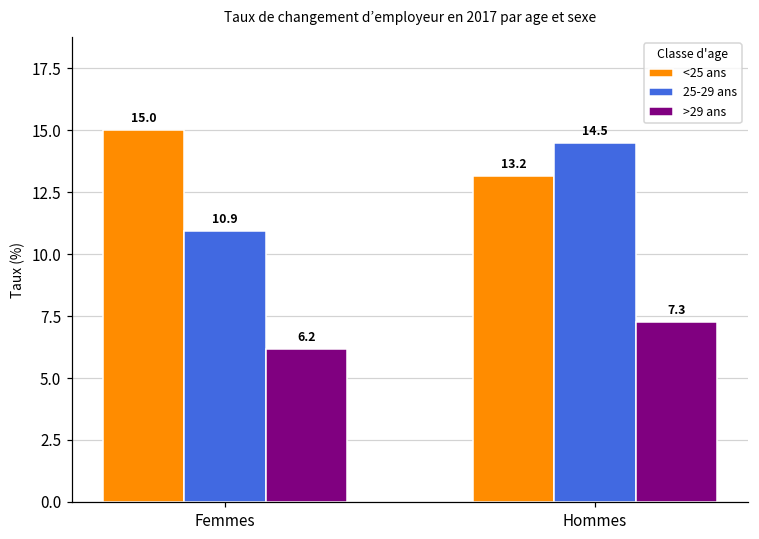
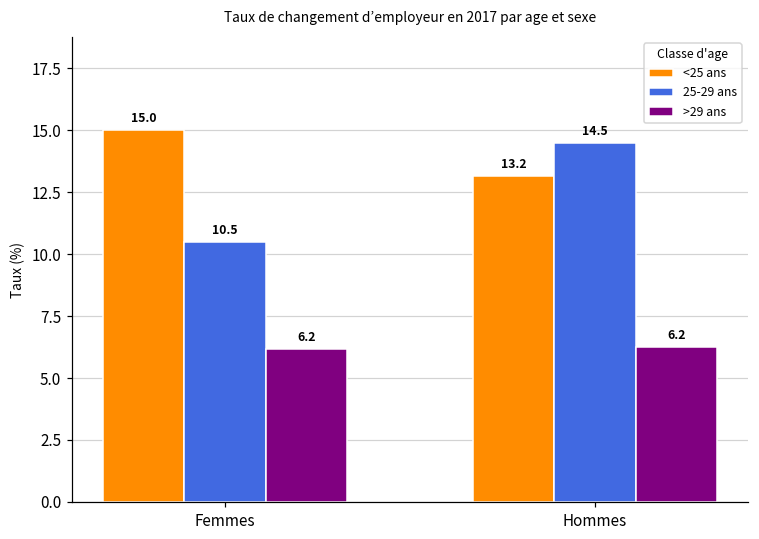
25-29 ans, Femmes: 10.9 -> 10.5
>29 ans, Hommes: 7.3 -> 6.2
